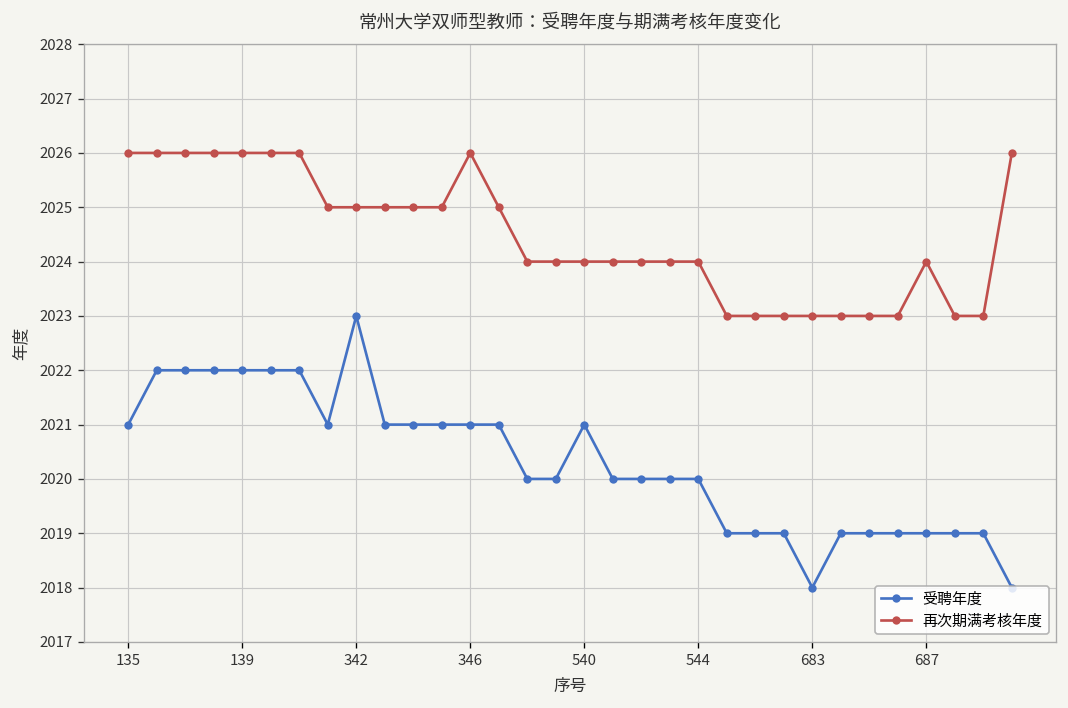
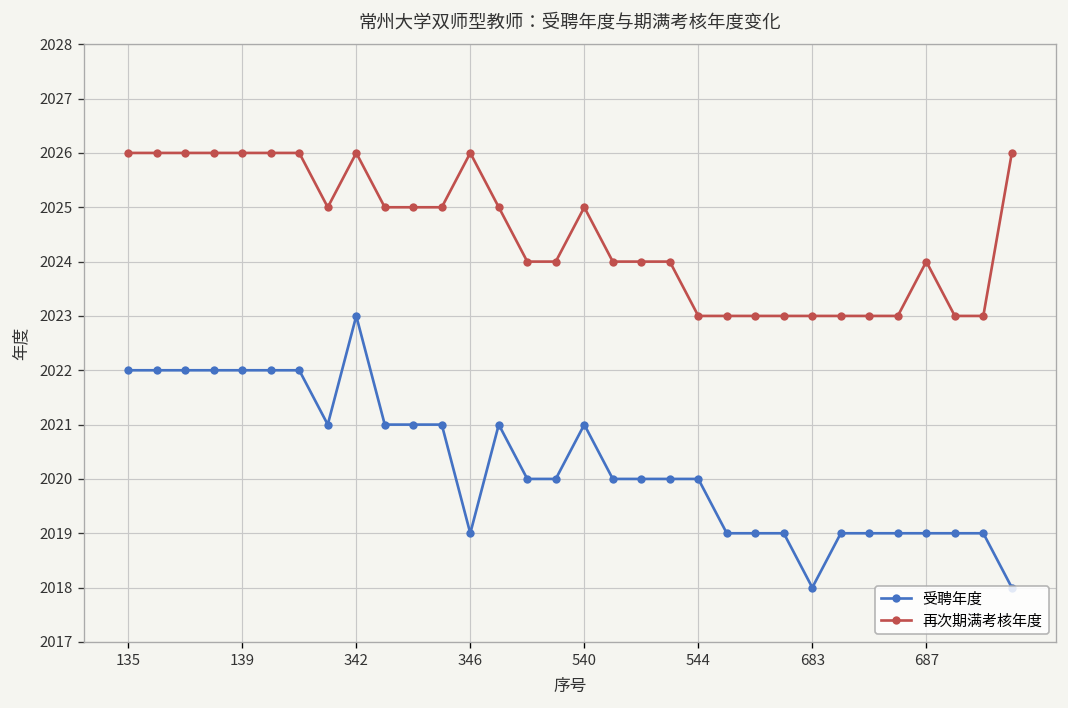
受聘年度, 135: 2021 -> 2022
再次期满考核年度, 342: 2025 -> 2026
受聘年度, 346: 2021 -> 2019
再次期满考核年度, 540: 2024 -> 2025
再次期满考核年度, 544: 2024 -> 2023
